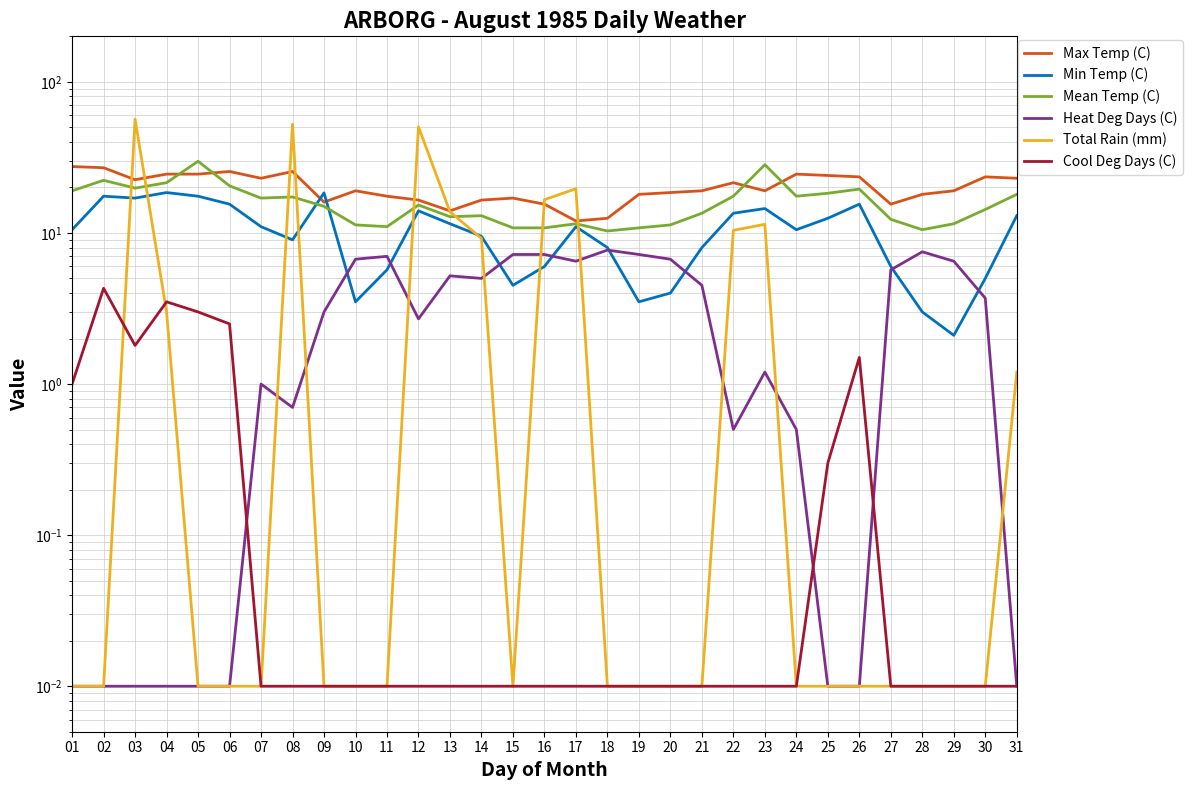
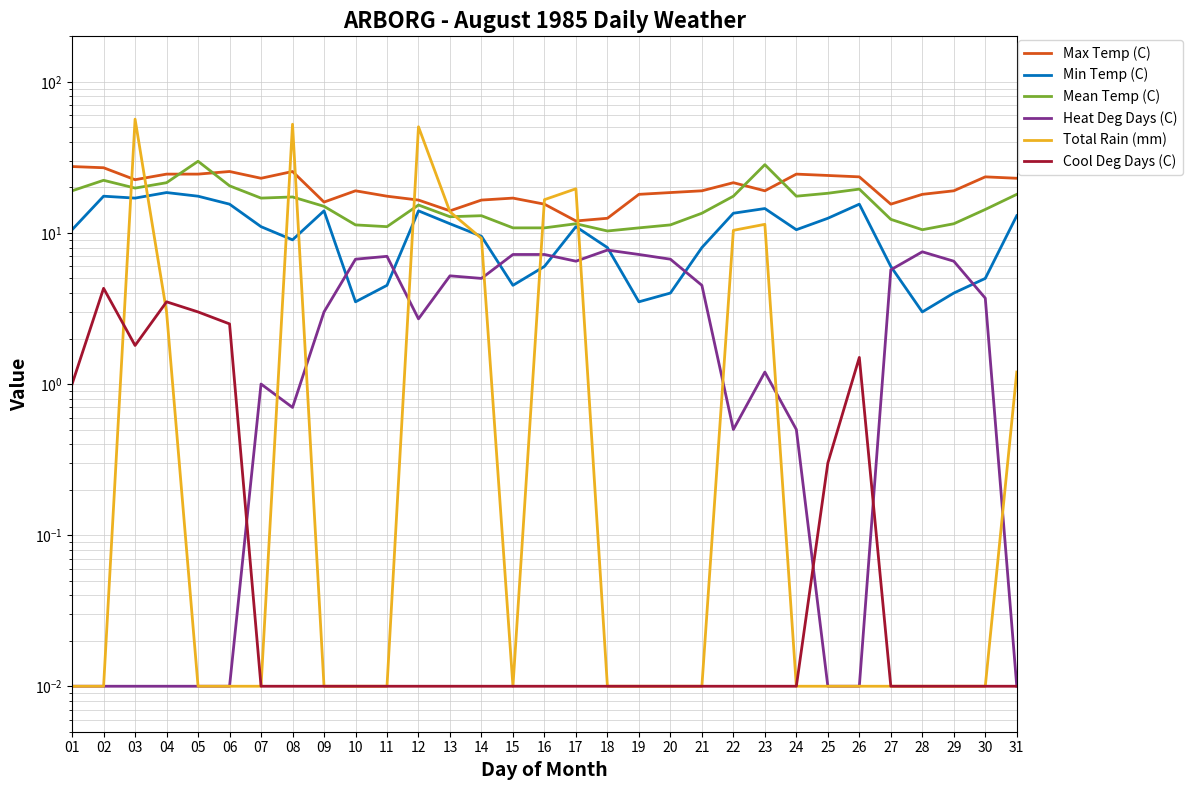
Min Temp (C), 09: 18 -> 14
Min Temp (C), 11: 5.7 -> 4.5
Min Temp (C), 29: 2.1 -> 4.0
